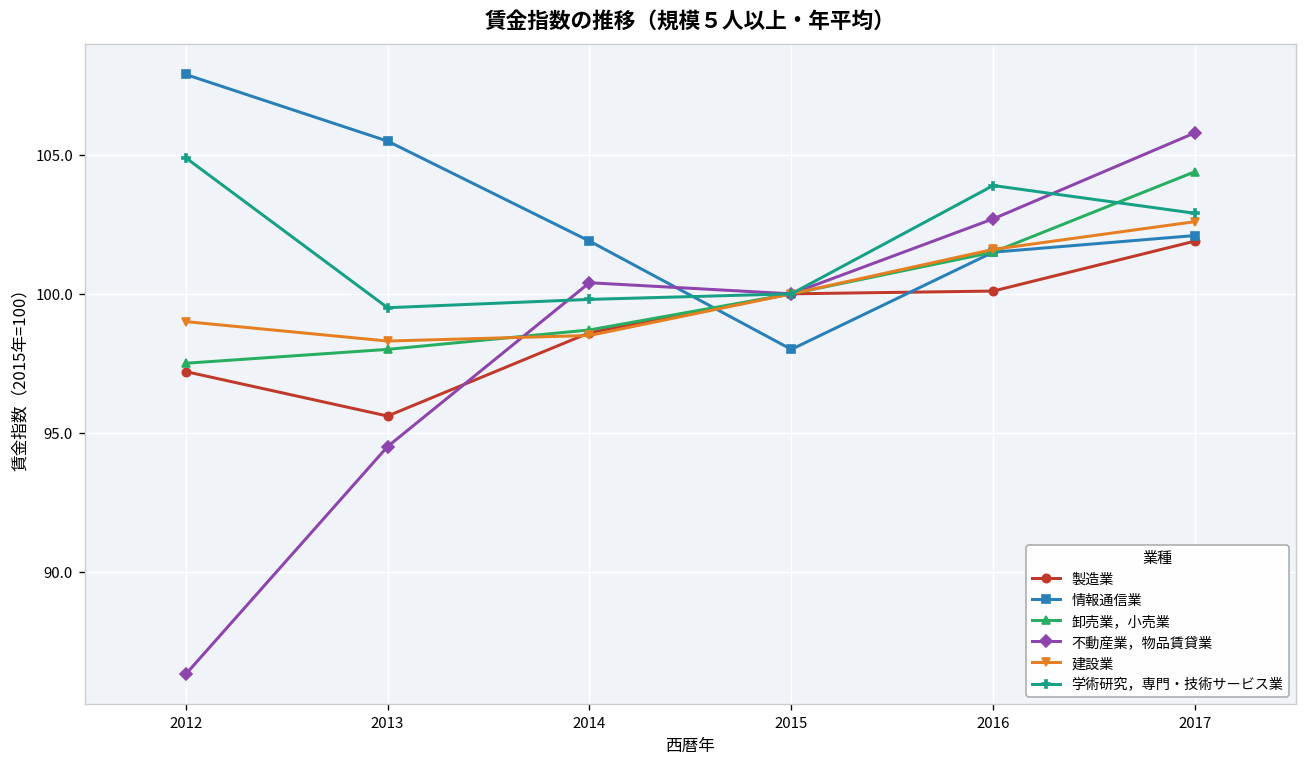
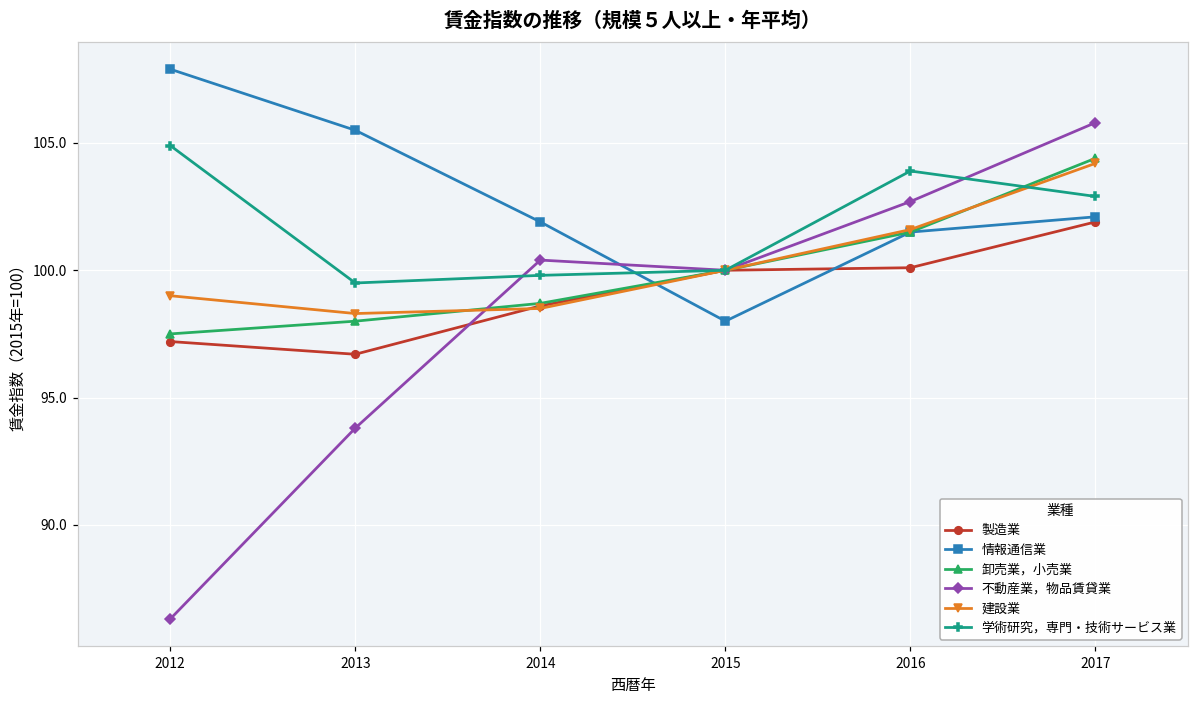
製造業, 2013: 95.6 -> 96.7
不動産業，物品賃貸業, 2013: 94.5 -> 93.8
建設業, 2017: 102.6 -> 104.2
